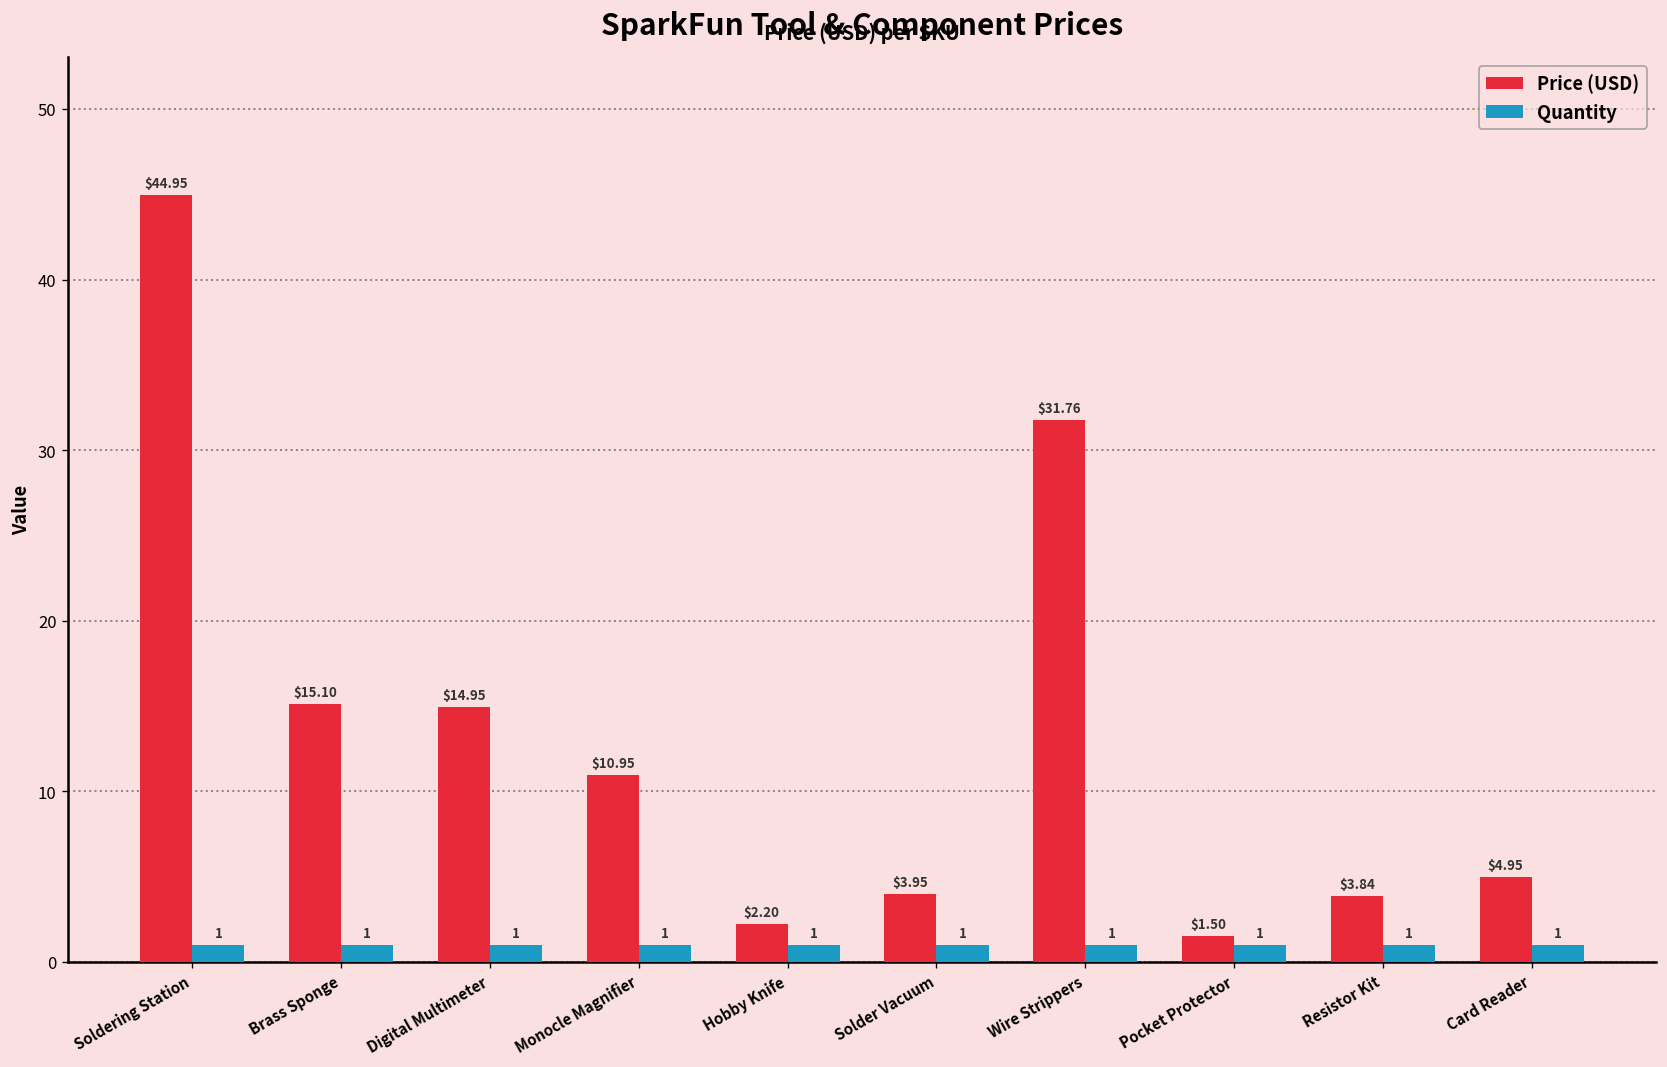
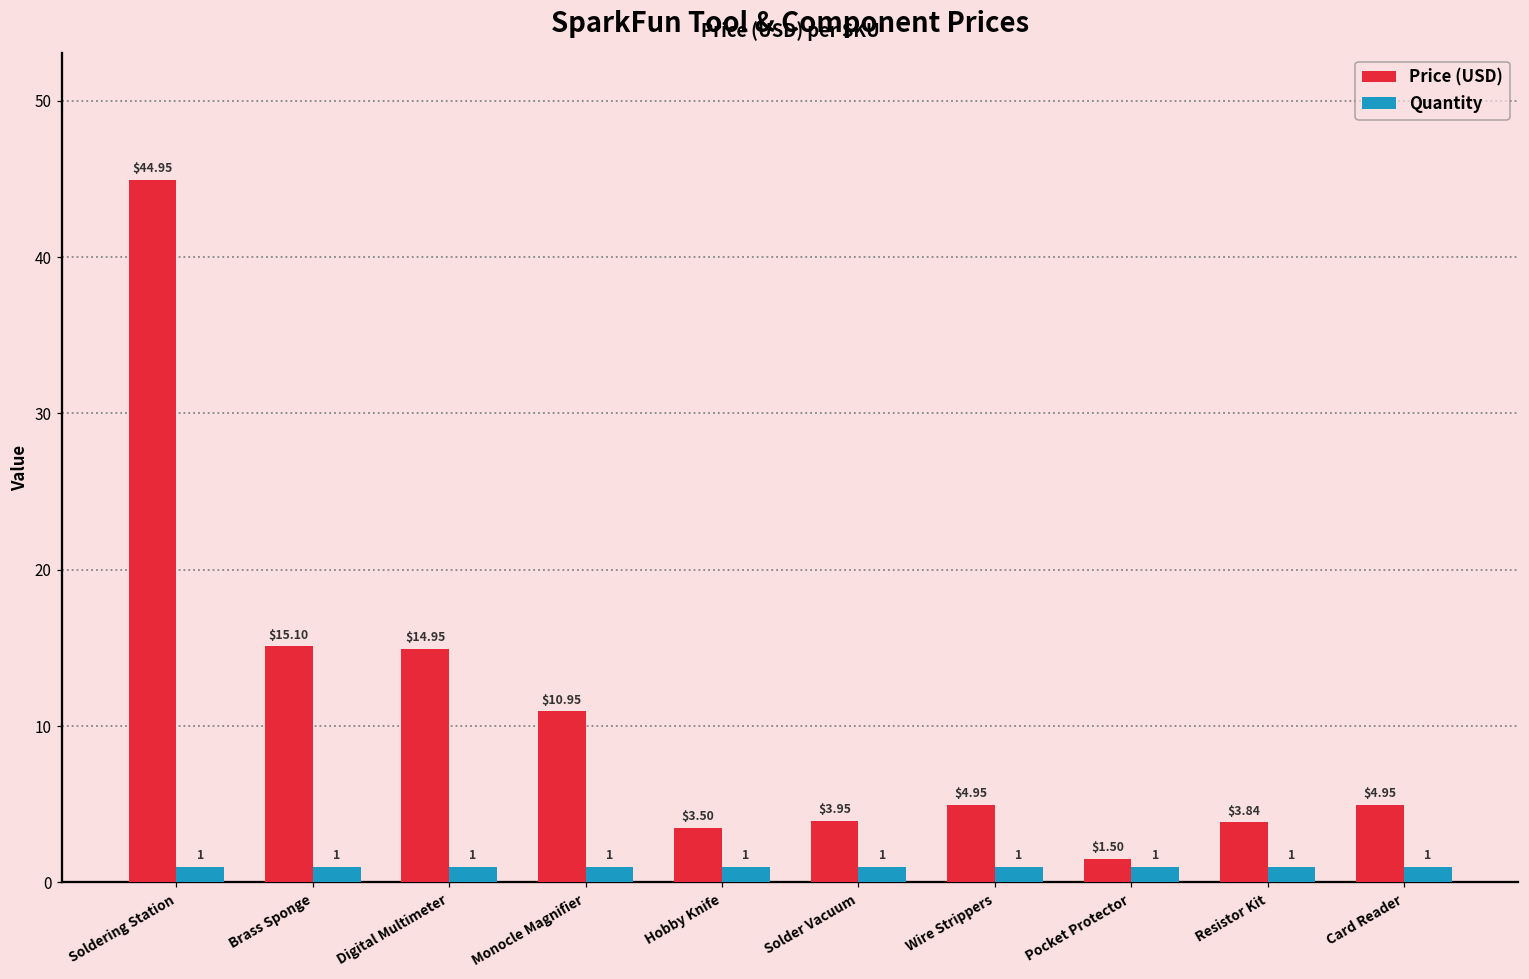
Price (USD), Hobby Knife: $2.20 -> $3.50
Price (USD), Wire Strippers: $31.76 -> $4.95
